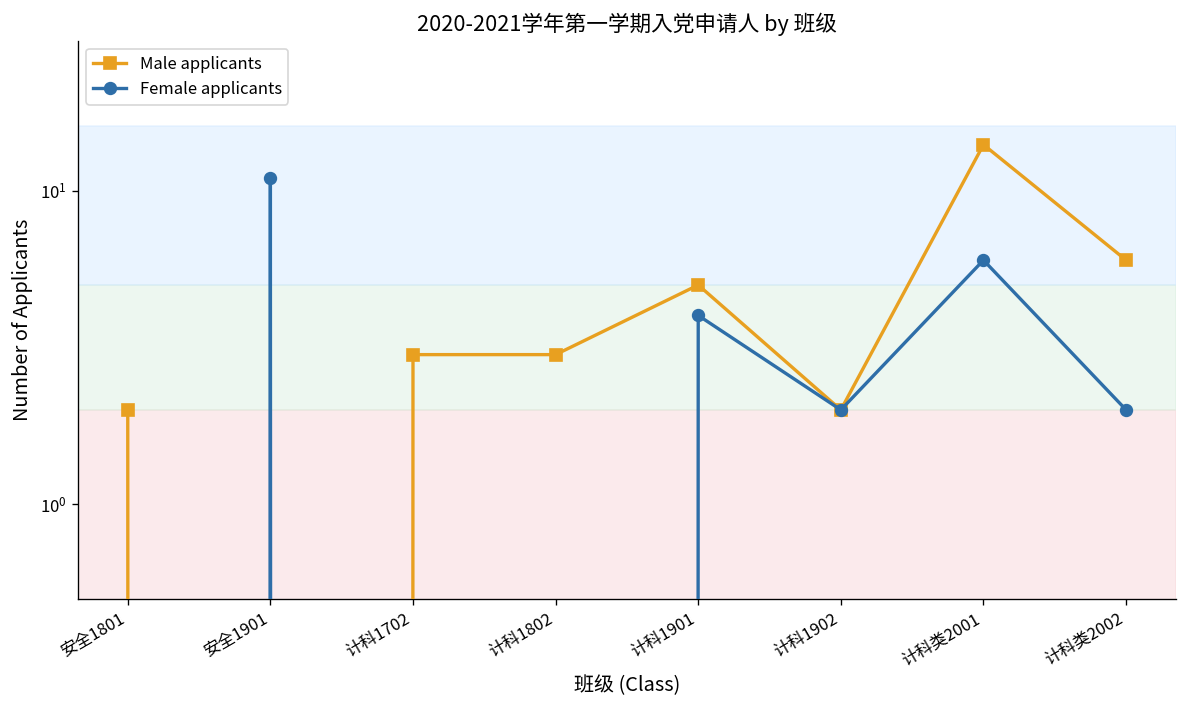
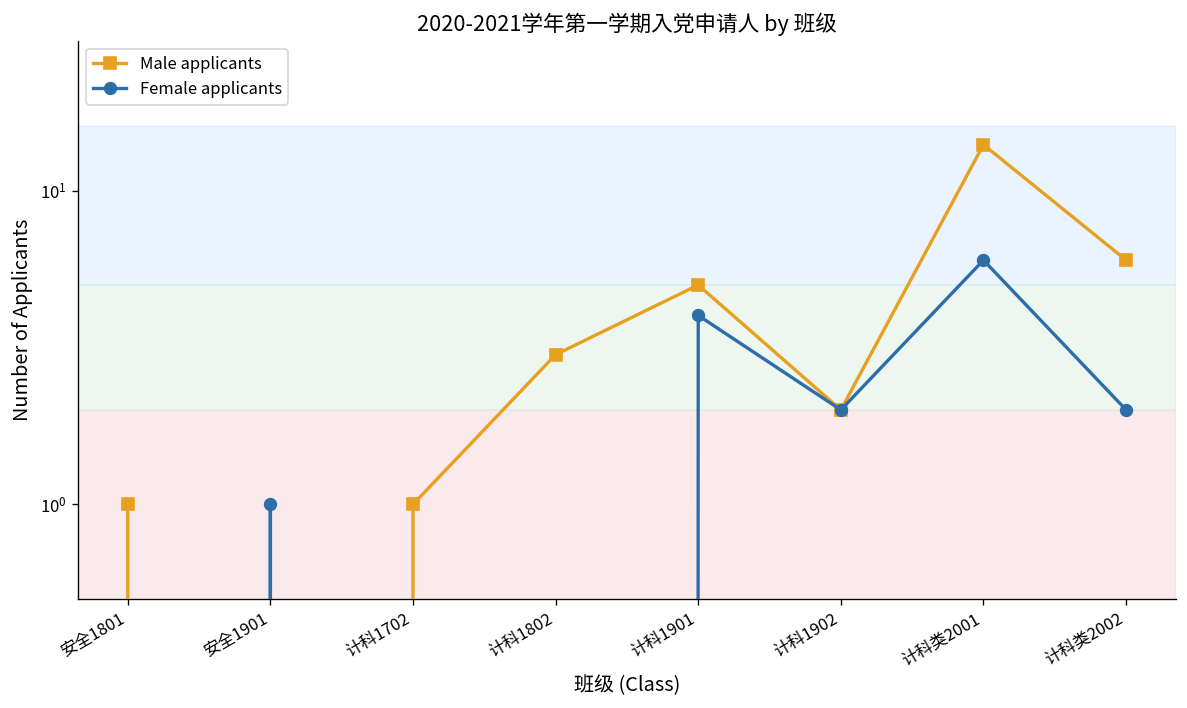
Male applicants, 安全1801: 2 -> 1
Female applicants, 安全1901: 11 -> 1
Male applicants, 计科1702: 3 -> 1
